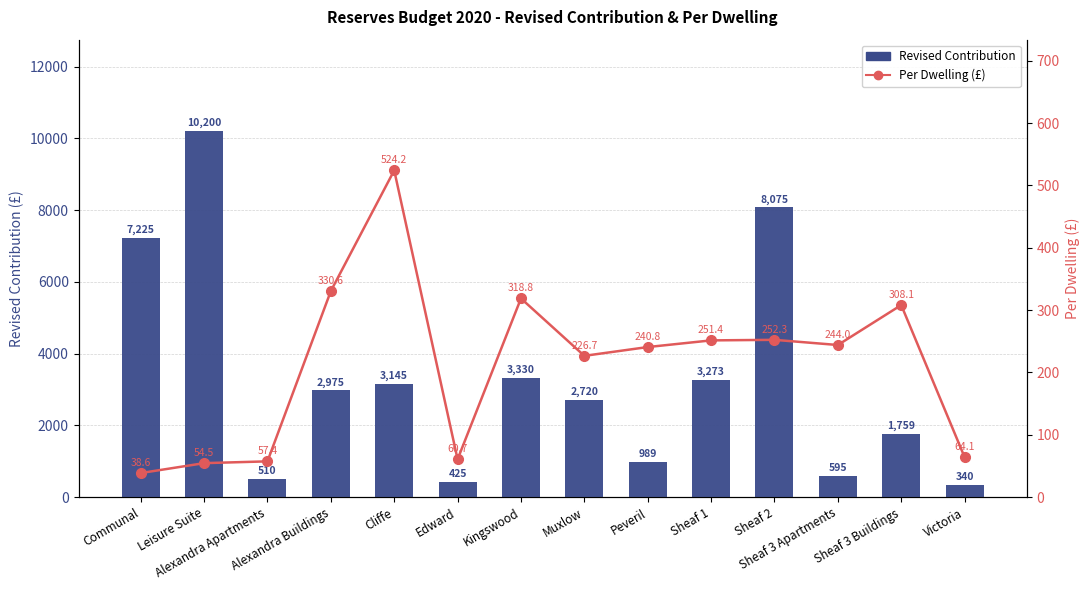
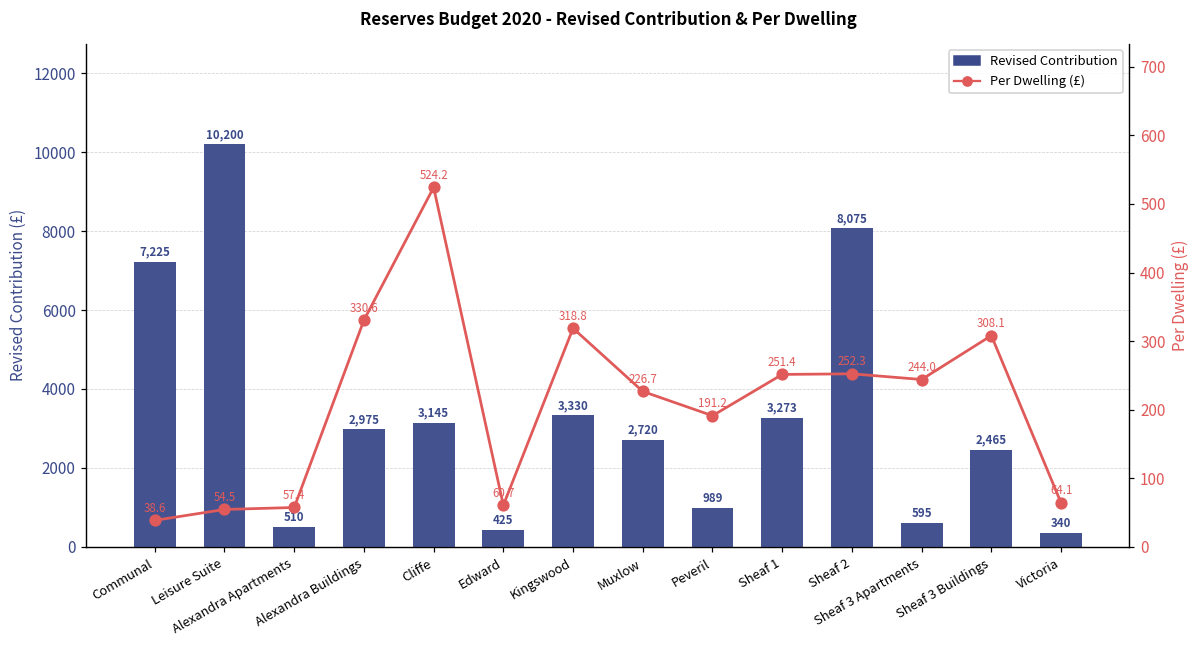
Revised Contribution, Sheaf 3 Buildings: 1,759 -> 2,465
Per Dwelling (£), Peveril: 240.8 -> 191.2
